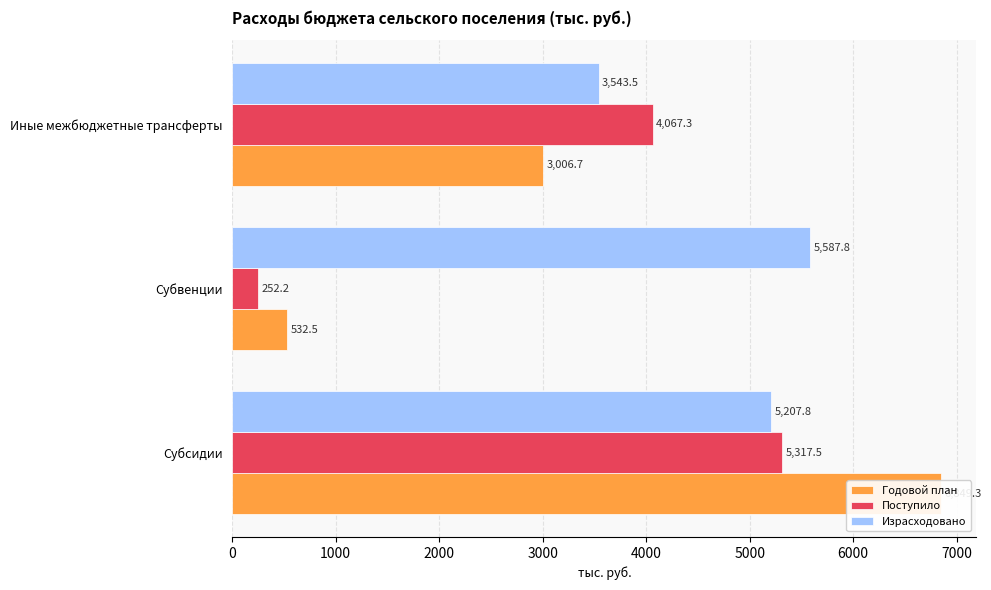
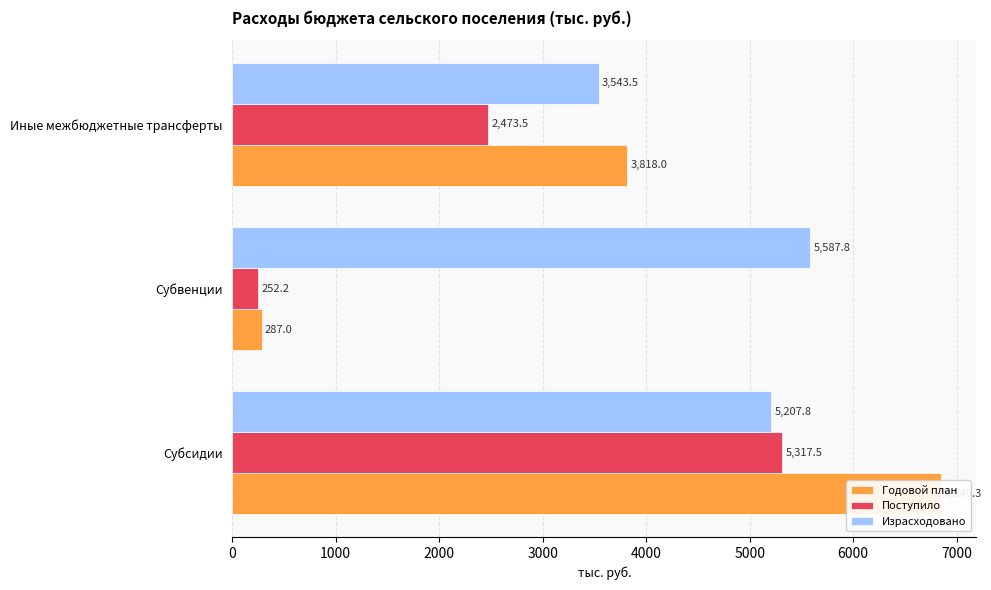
Поступило, Иные межбюджетные трансферты: 4,067.3 -> 2,473.5
Годовой план, Иные межбюджетные трансферты: 3,006.7 -> 3,818.0
Годовой план, Субвенции: 532.5 -> 287.0
